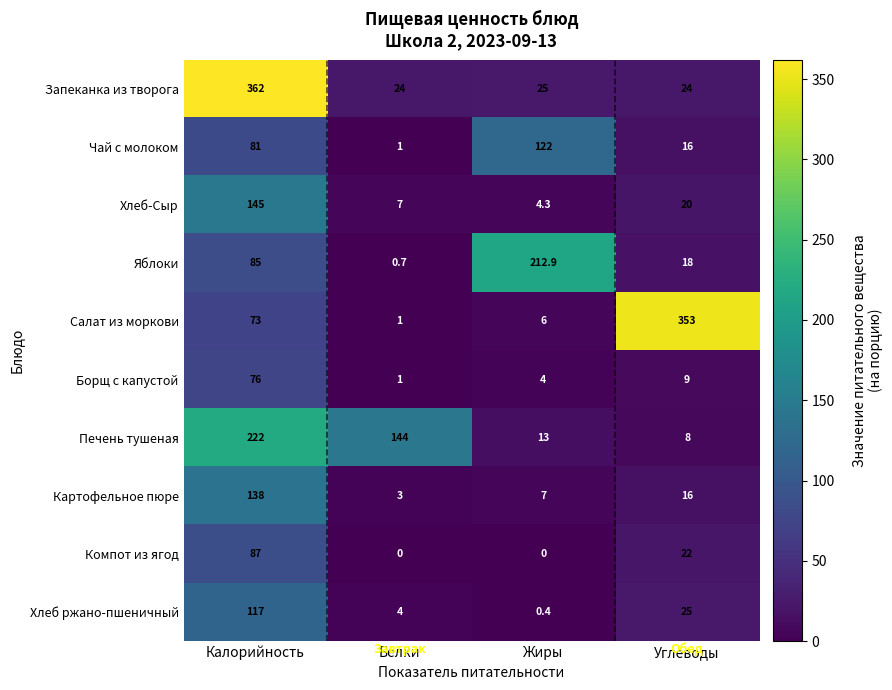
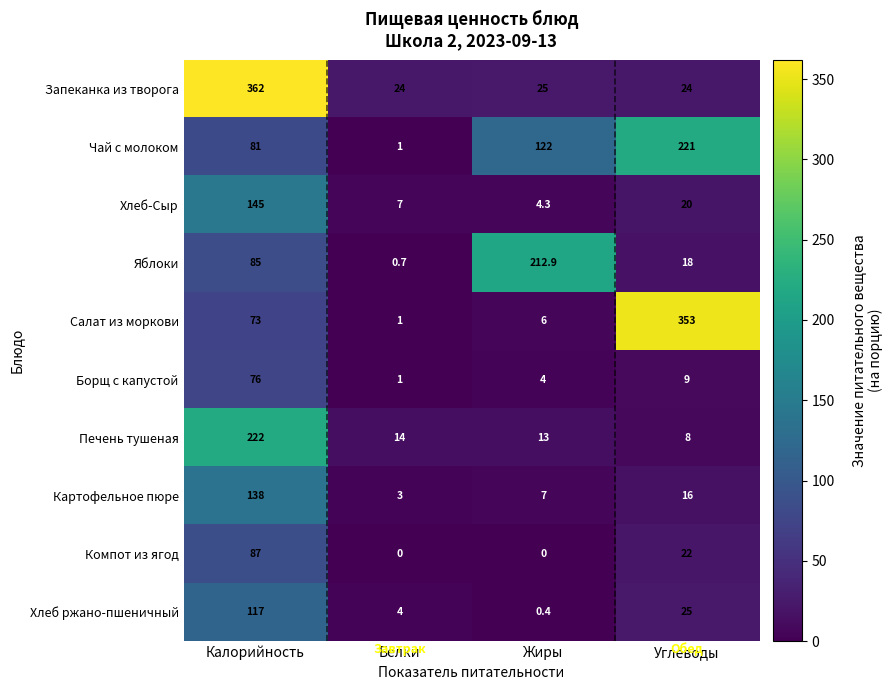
Чай с молоком, Углеводы: 16 -> 221
Печень тушеная, Белки: 144 -> 14
